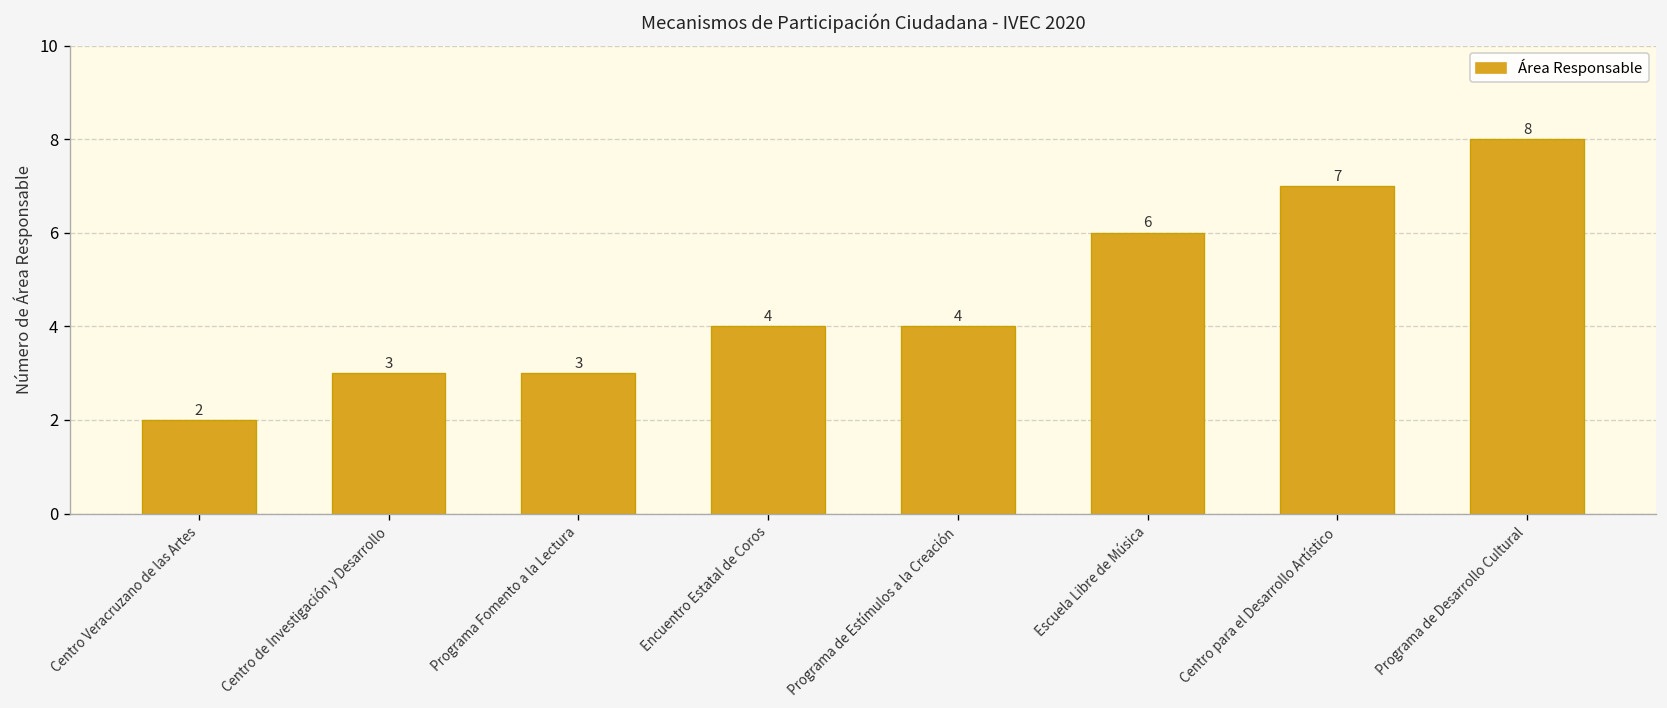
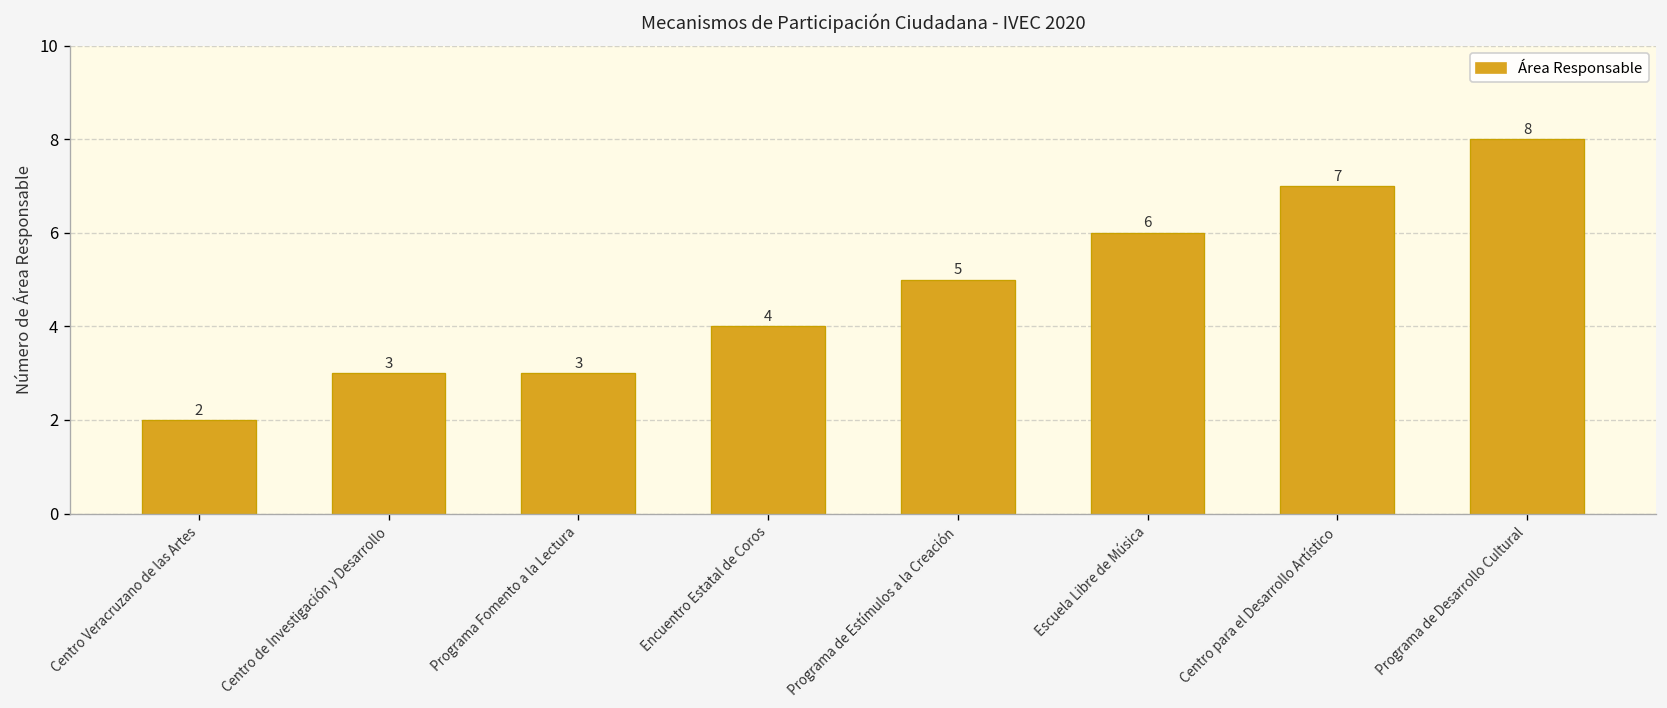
Programa de Estímulos a la Creación: 4 -> 5
